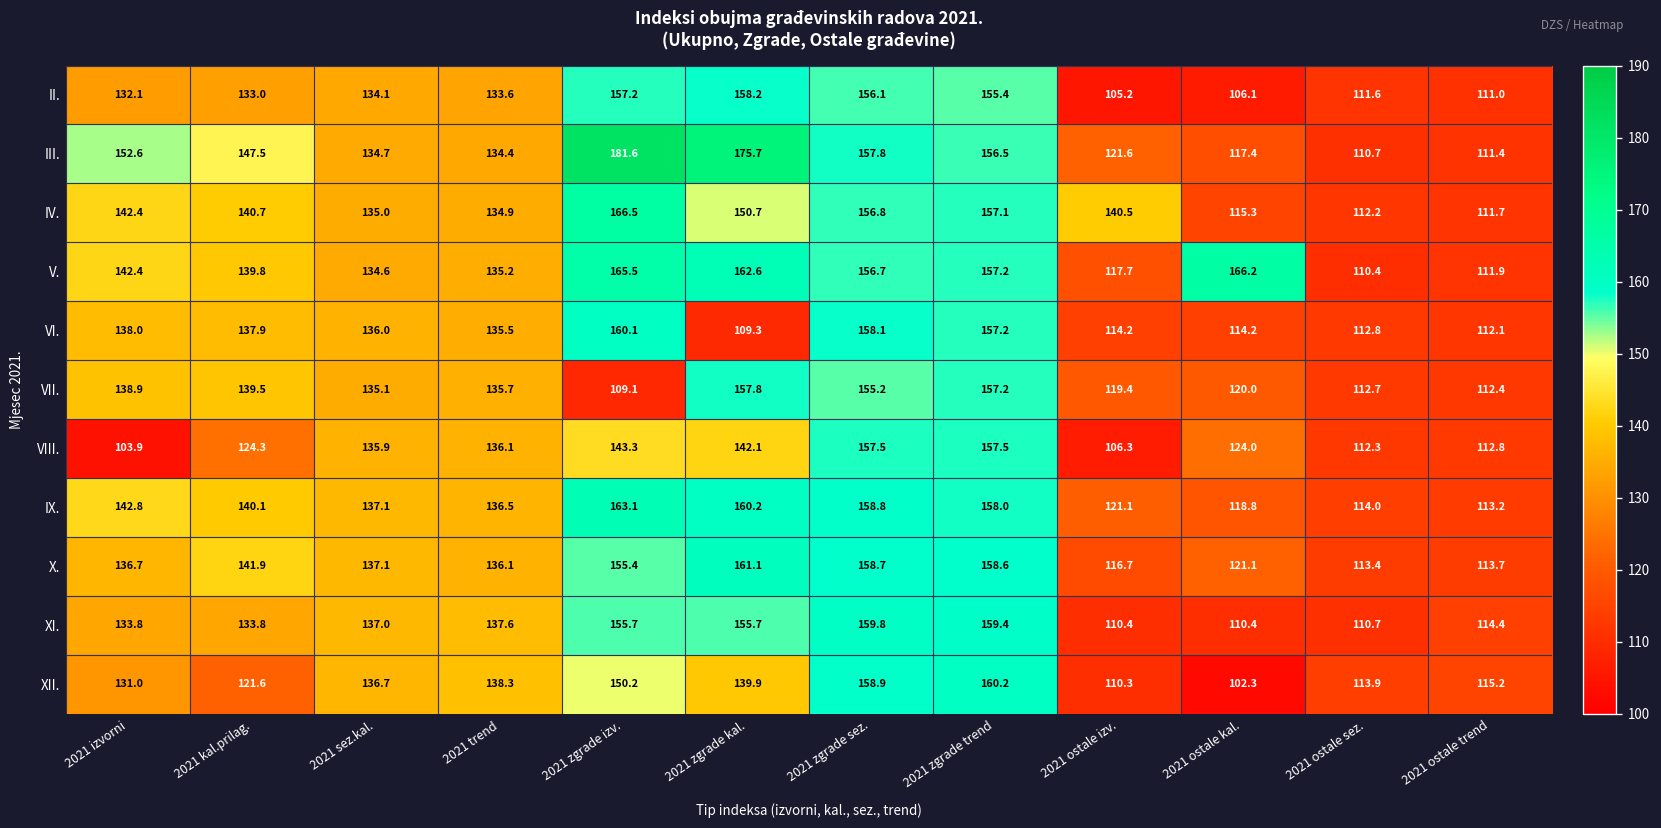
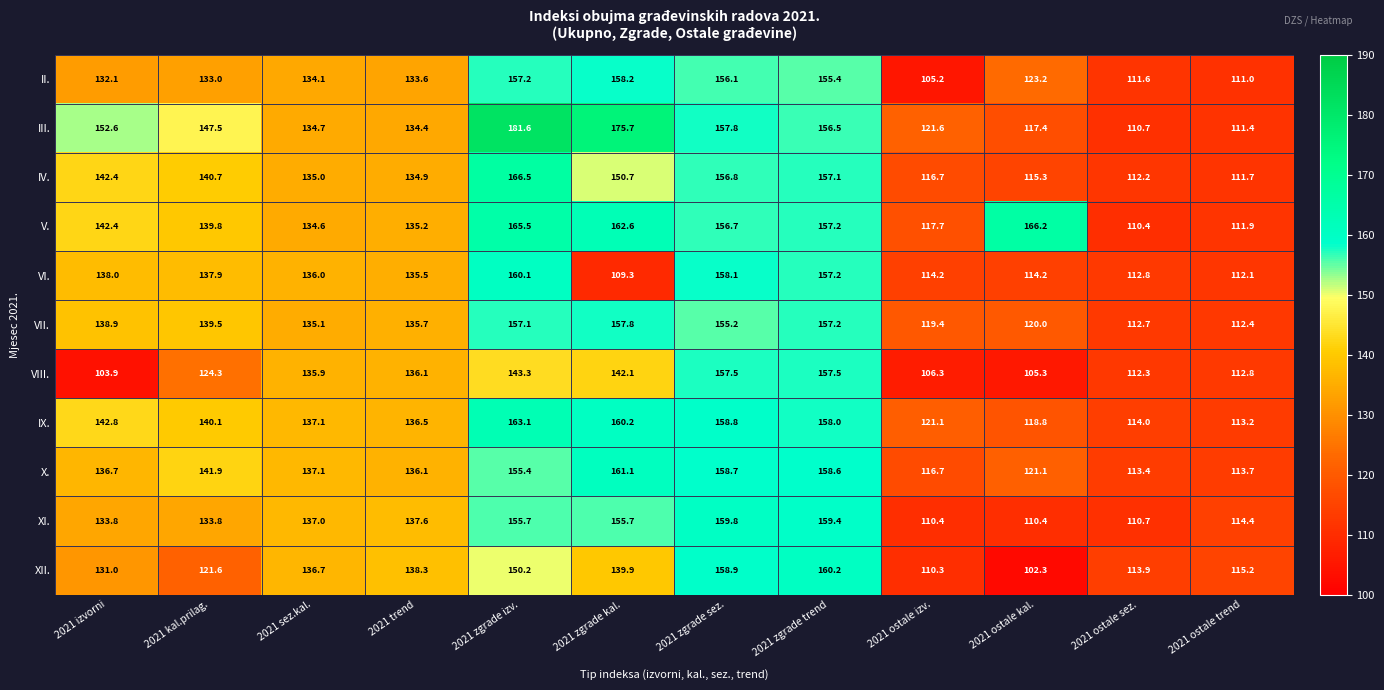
II., 2021 ostale kal.: 106.1 -> 123.2
IV., 2021 ostale izv.: 140.5 -> 116.7
VII., 2021 zgrade izv.: 109.1 -> 157.1
VIII., 2021 ostale kal.: 124.0 -> 105.3
